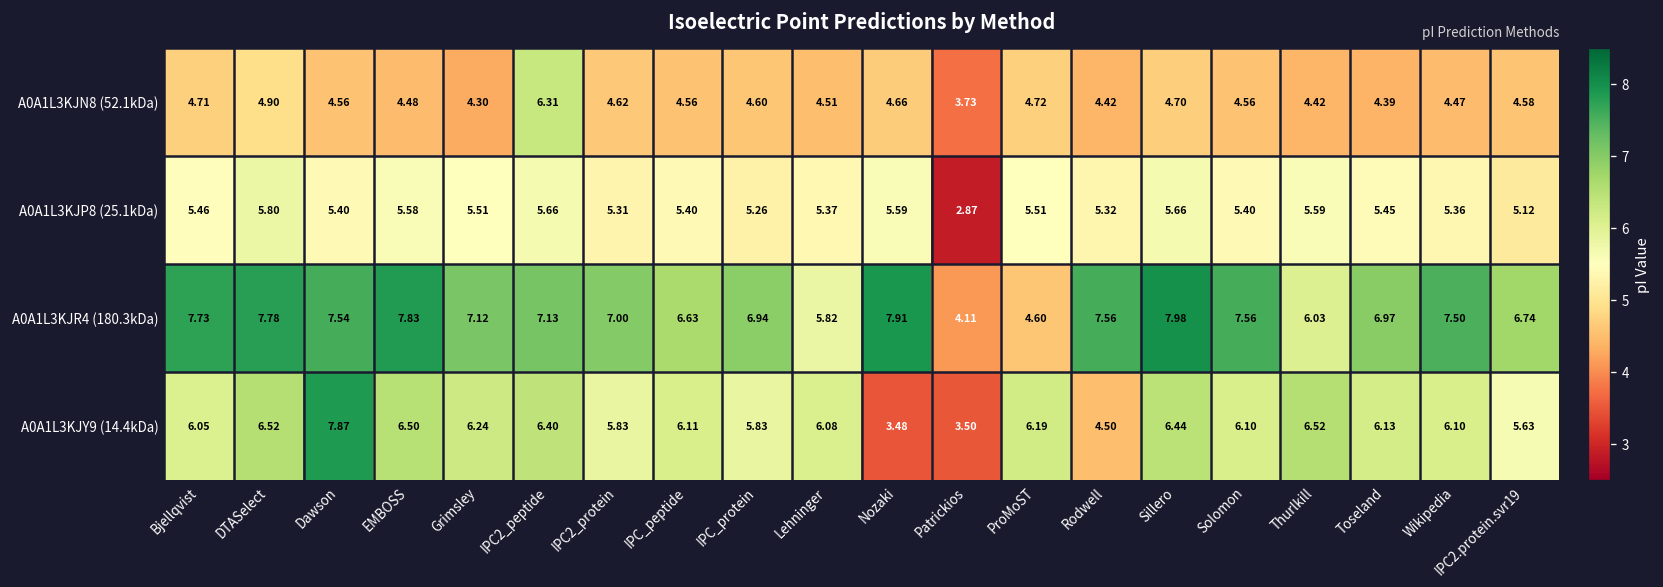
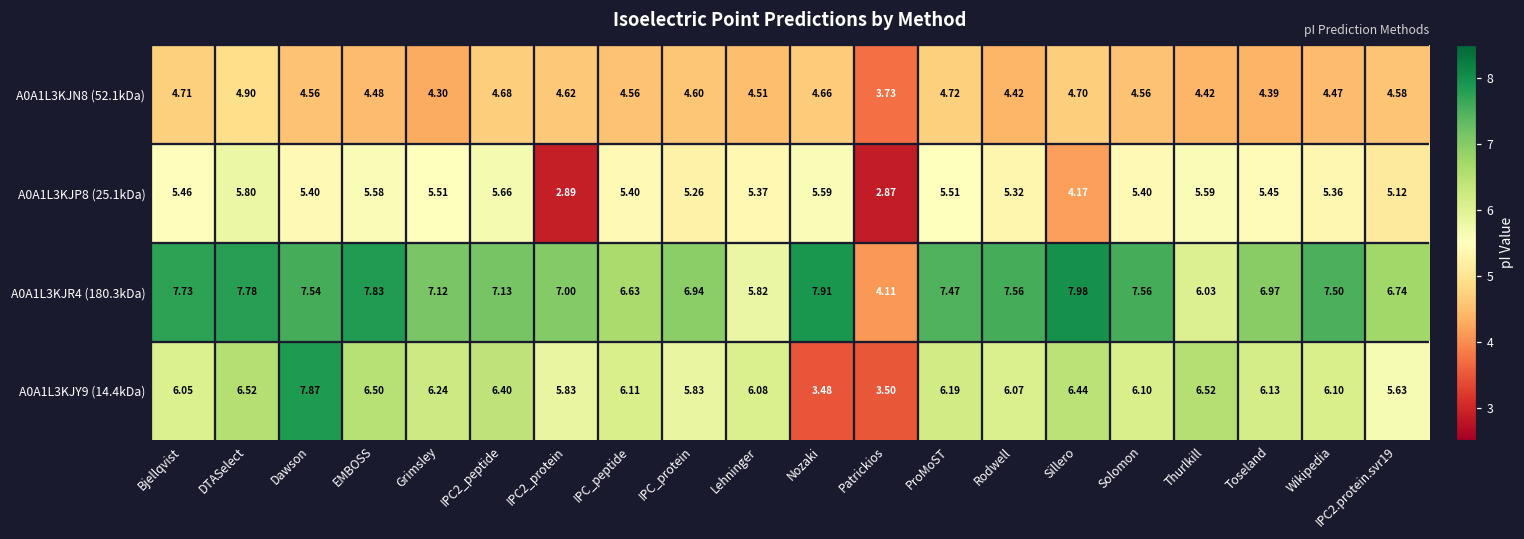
A0A1L3KJN8 (52.1kDa), IPC2_peptide: 6.31 -> 4.68
A0A1L3KJP8 (25.1kDa), IPC2_protein: 5.31 -> 2.89
A0A1L3KJP8 (25.1kDa), Sillero: 5.66 -> 4.17
A0A1L3KJR4 (180.3kDa), ProMoST: 4.60 -> 7.47
A0A1L3KJY9 (14.4kDa), Rodwell: 4.50 -> 6.07
